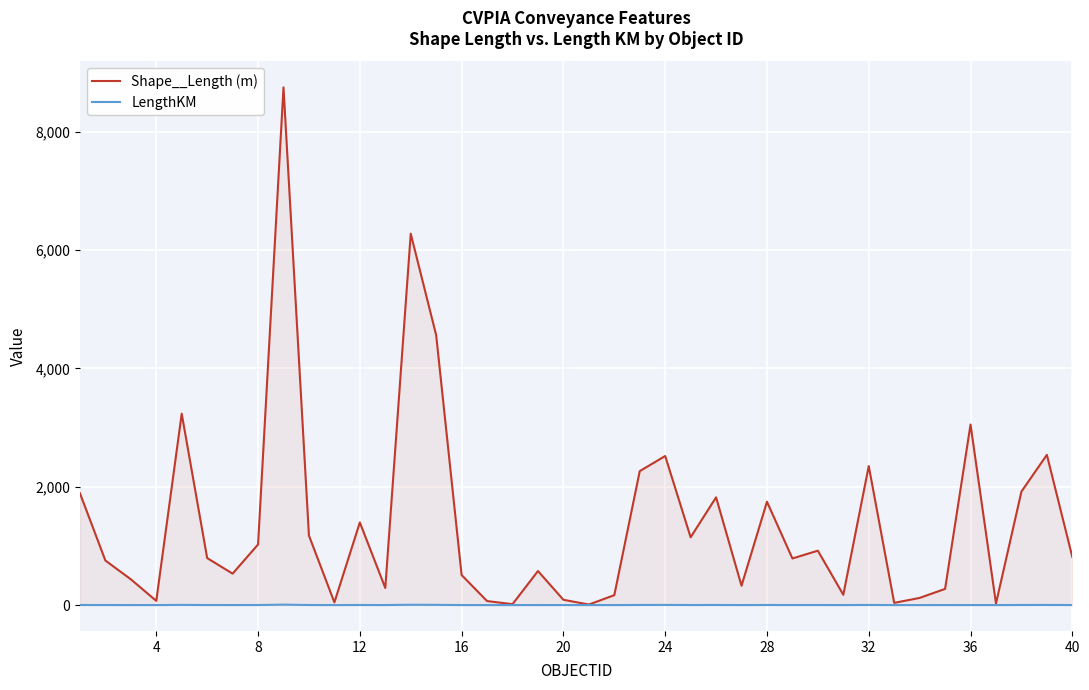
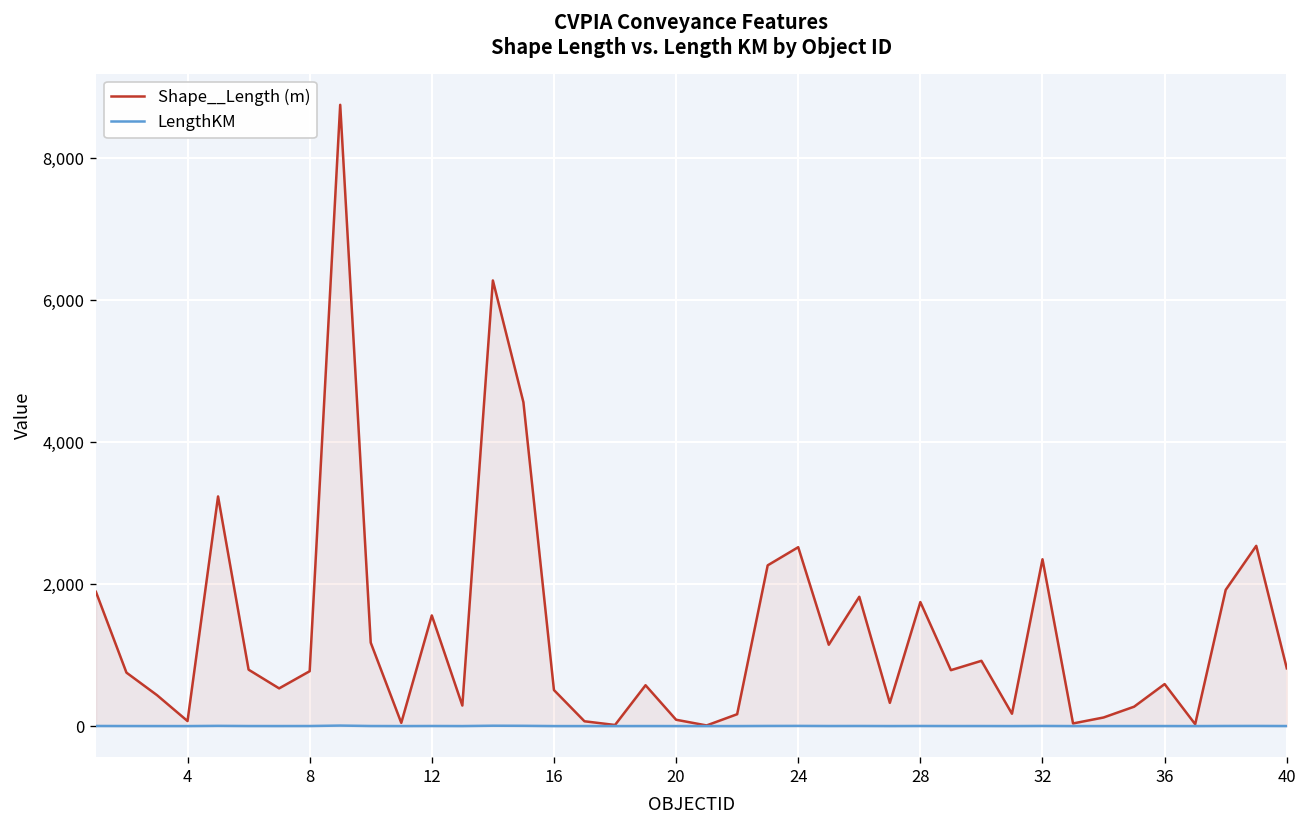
Shape__Length (m), 8: 1,000 -> 800
Shape__Length (m), 12: 1,400 -> 1,600
Shape__Length (m), 36: 3,100 -> 600
